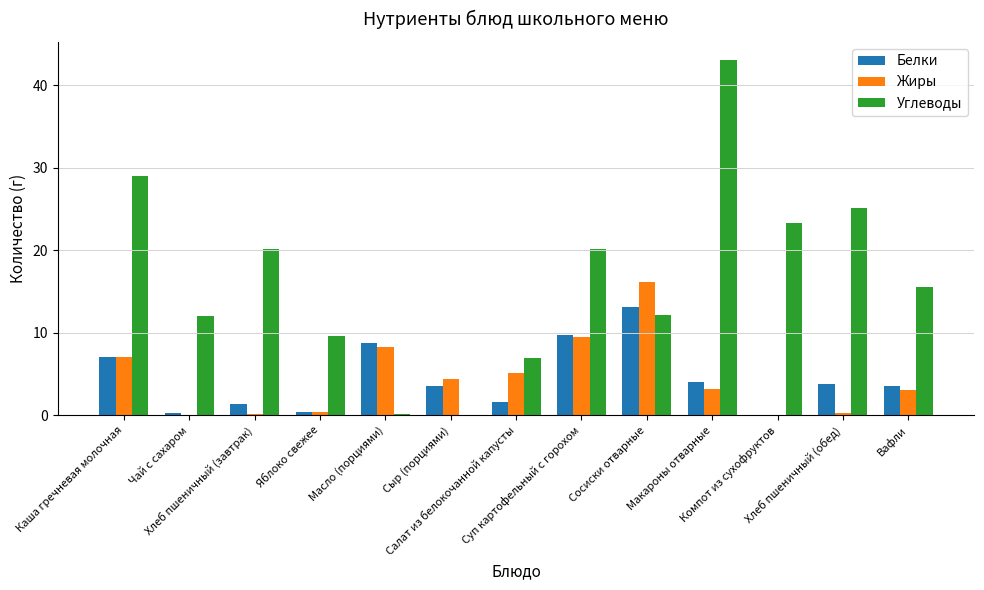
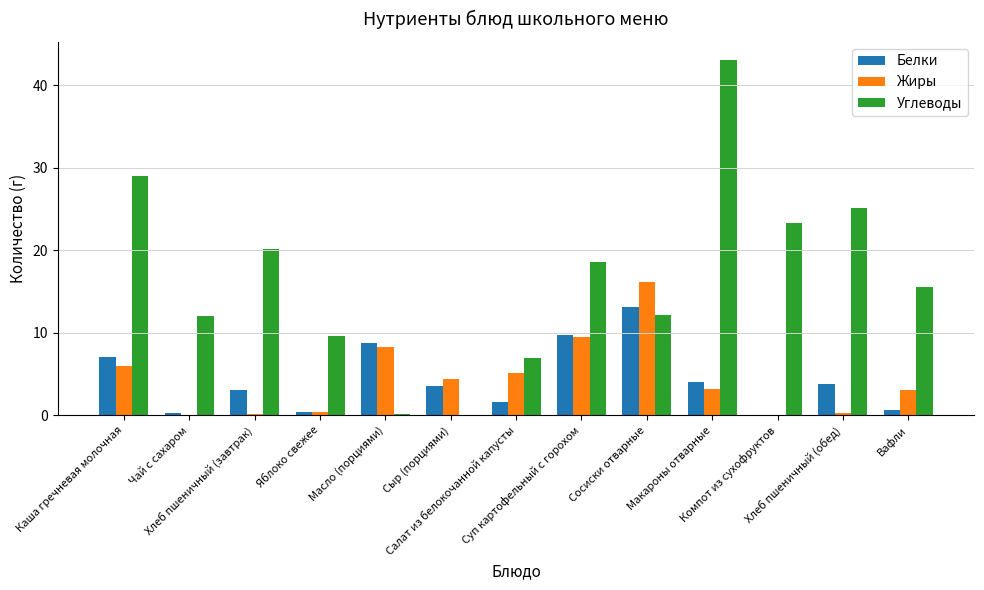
Жиры, Каша гречневая молочная: 7 -> 6
Белки, Хлеб пшеничный (завтрак): 1 -> 3
Углеводы, Суп картофельный с горохом: 20 -> 19
Белки, Вафли: 4 -> 1
